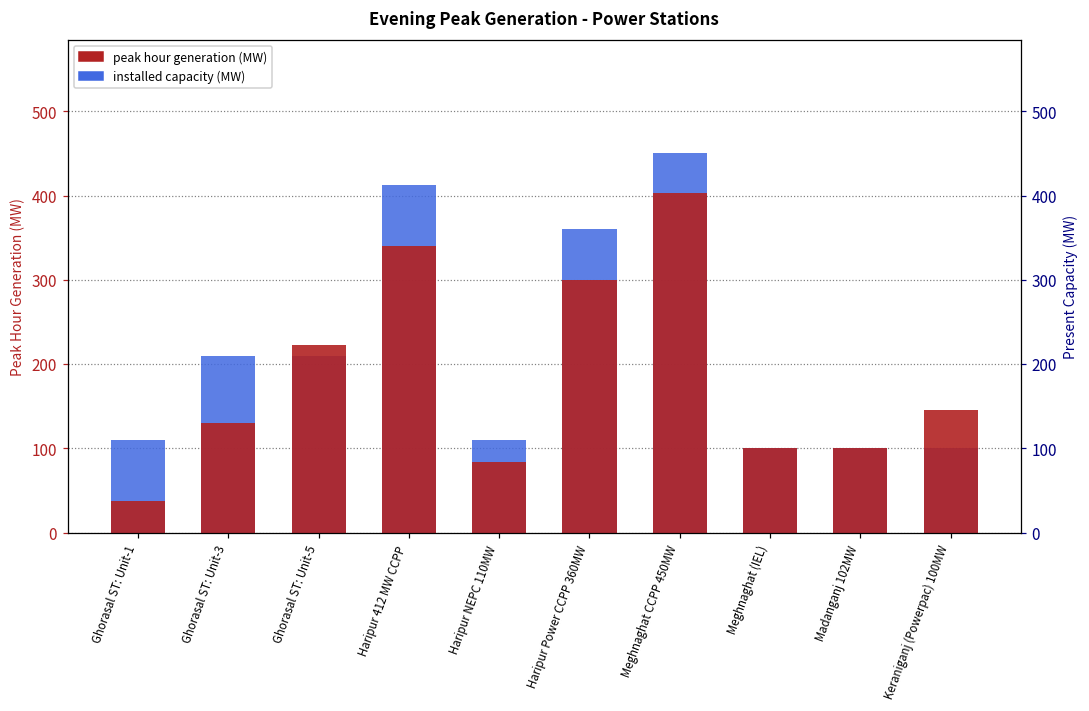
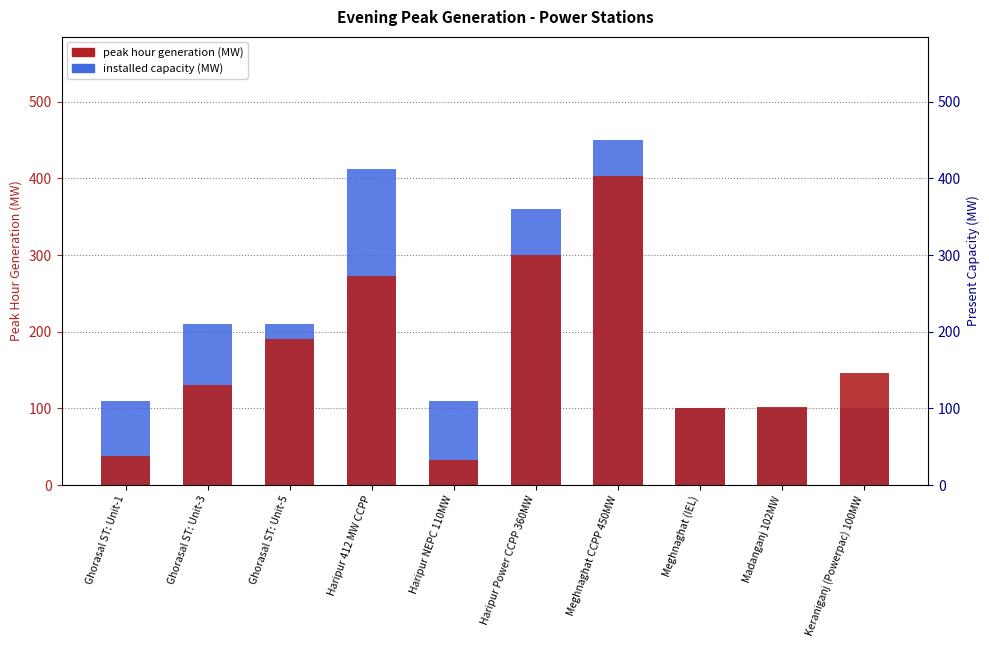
peak hour generation (MW), Ghorasal ST: Unit-5: 220 -> 190
peak hour generation (MW), Haripur 412 MW CCPP: 340 -> 270
peak hour generation (MW), Haripur NEPC 110MW: 80 -> 30
